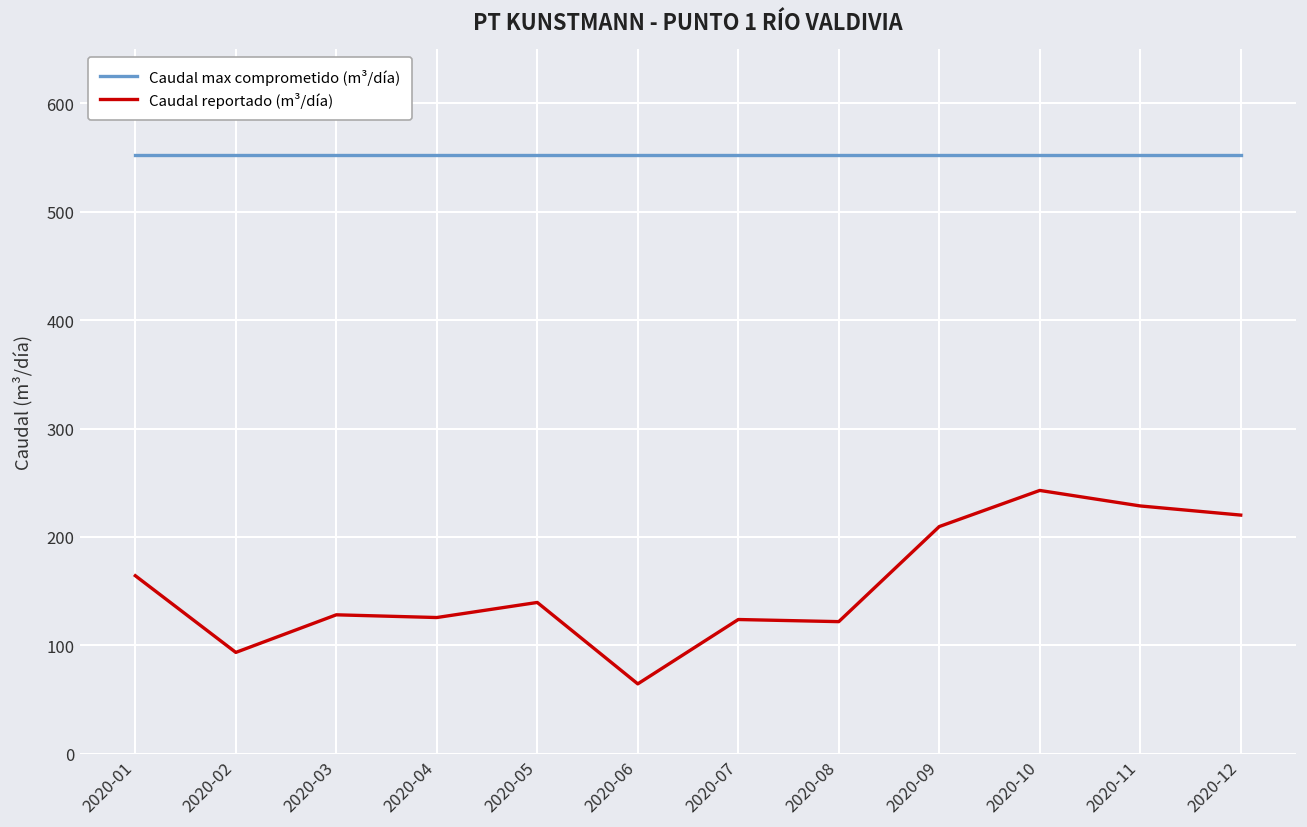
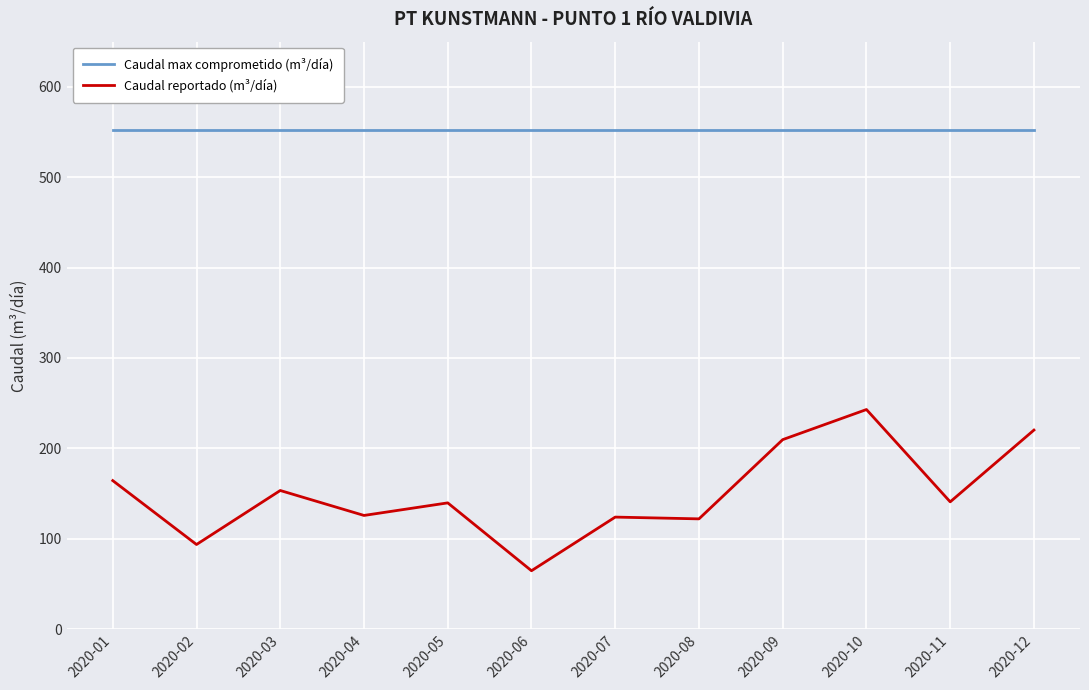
Caudal reportado (m³/día), 2020-03: 130 -> 150
Caudal reportado (m³/día), 2020-11: 230 -> 140
